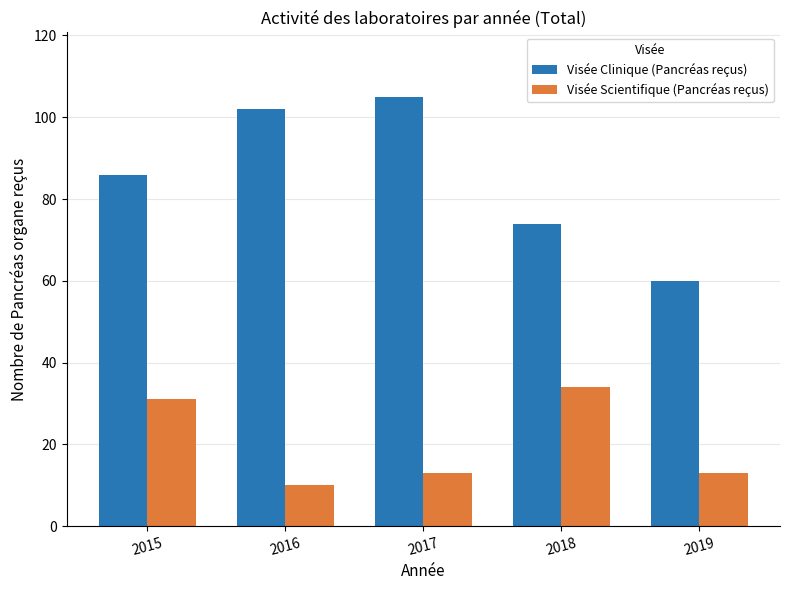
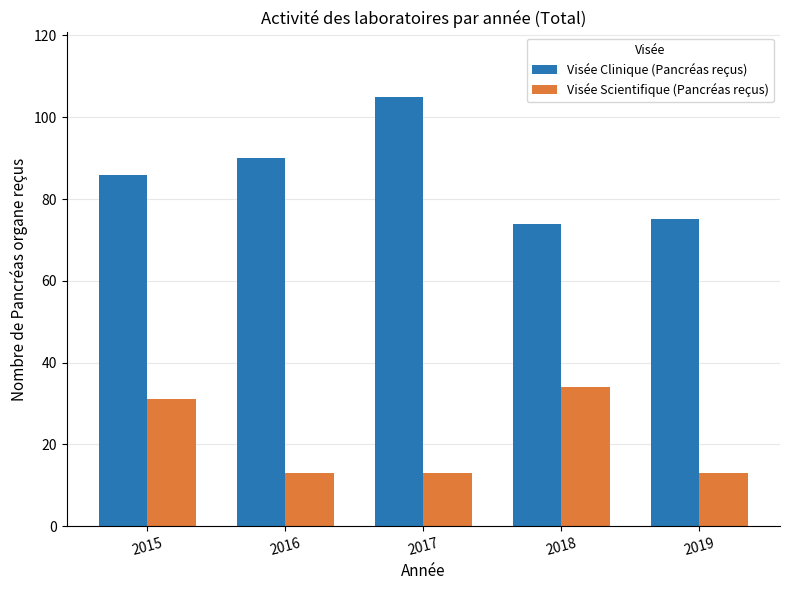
Visée Clinique (Pancréas reçus), 2016: 102 -> 90
Visée Scientifique (Pancréas reçus), 2016: 10 -> 13
Visée Clinique (Pancréas reçus), 2019: 60 -> 75
